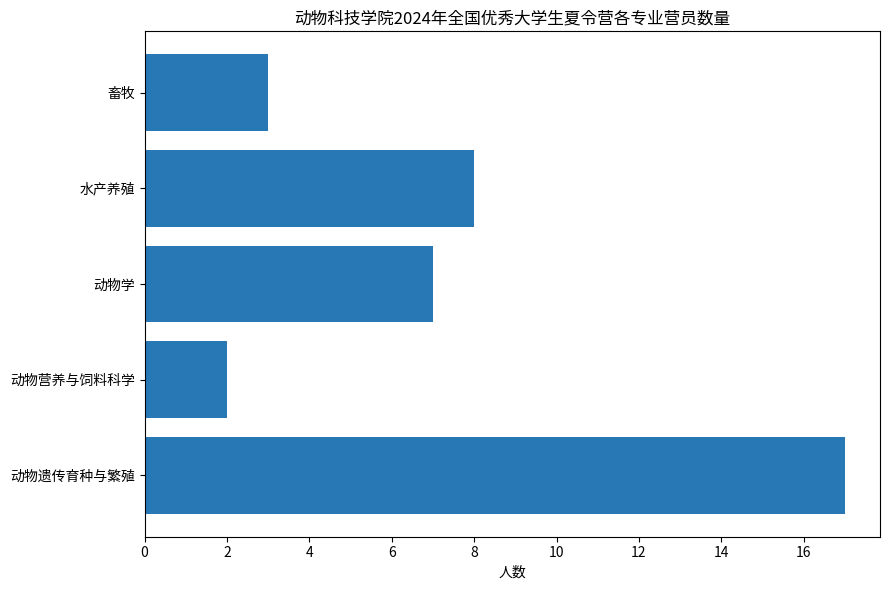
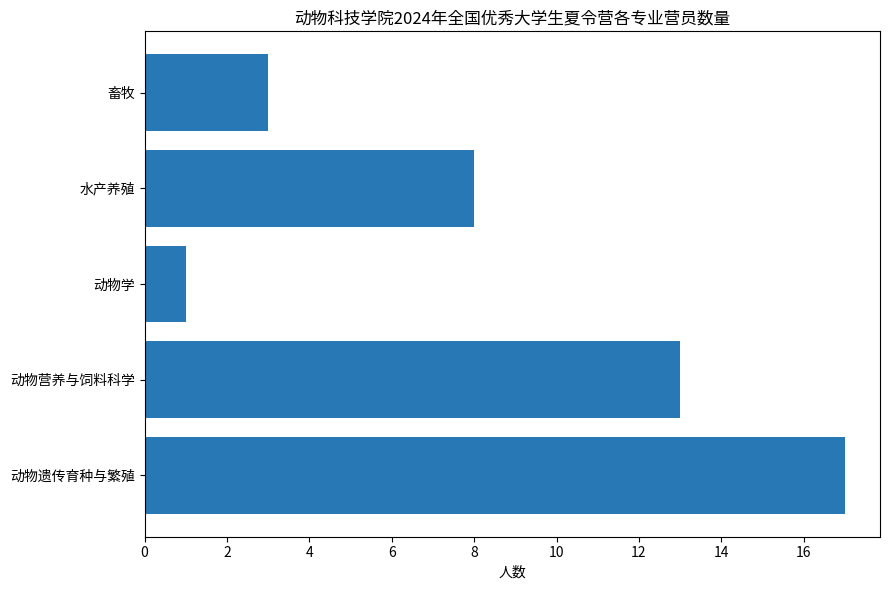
动物学: 7 -> 1
动物营养与饲料科学: 2 -> 13
